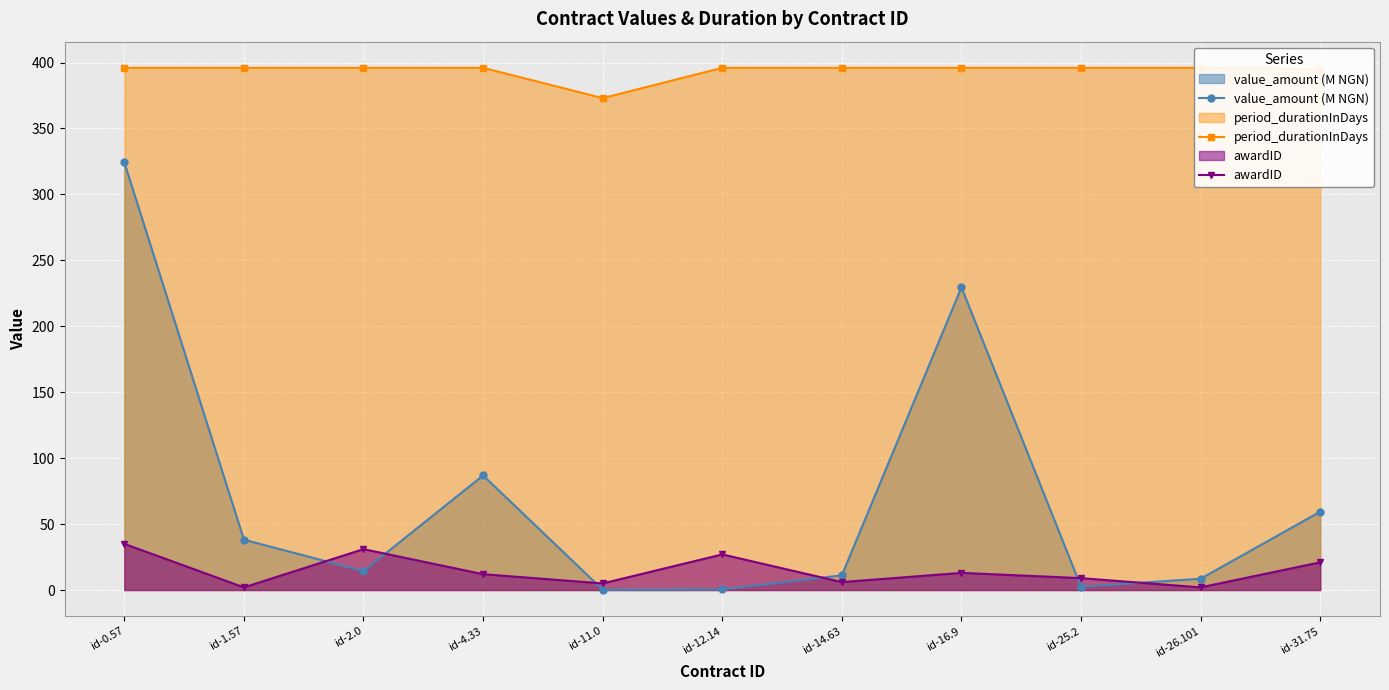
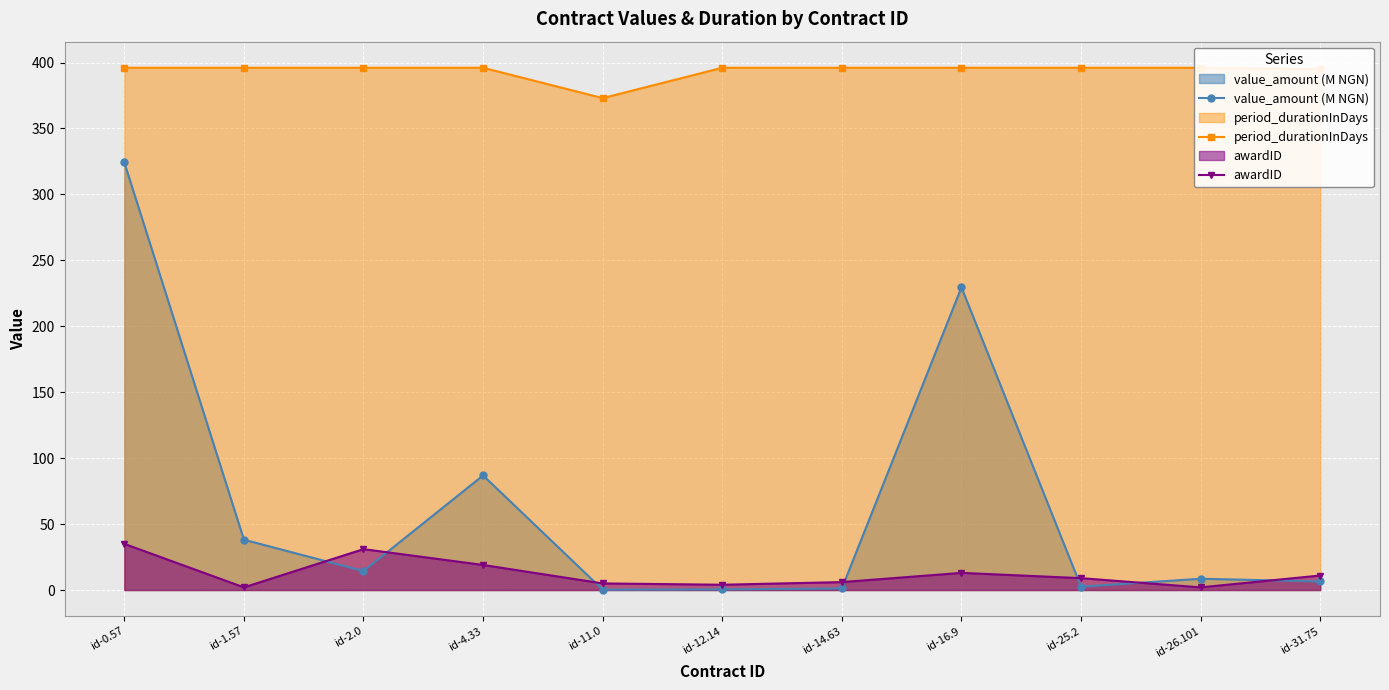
awardID, id-4.33: 12 -> 19
awardID, id-12.14: 27 -> 4
value_amount (M NGN), id-14.63: 11 -> 1
value_amount (M NGN), id-31.75: 59 -> 7
awardID, id-31.75: 21 -> 11
